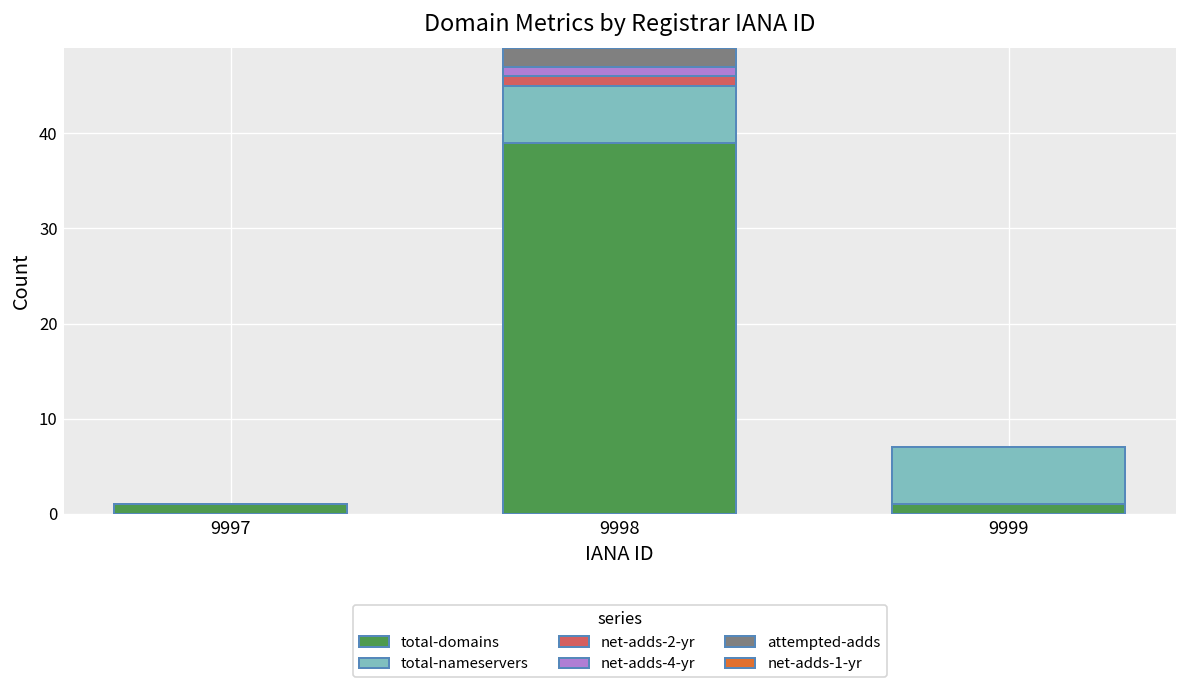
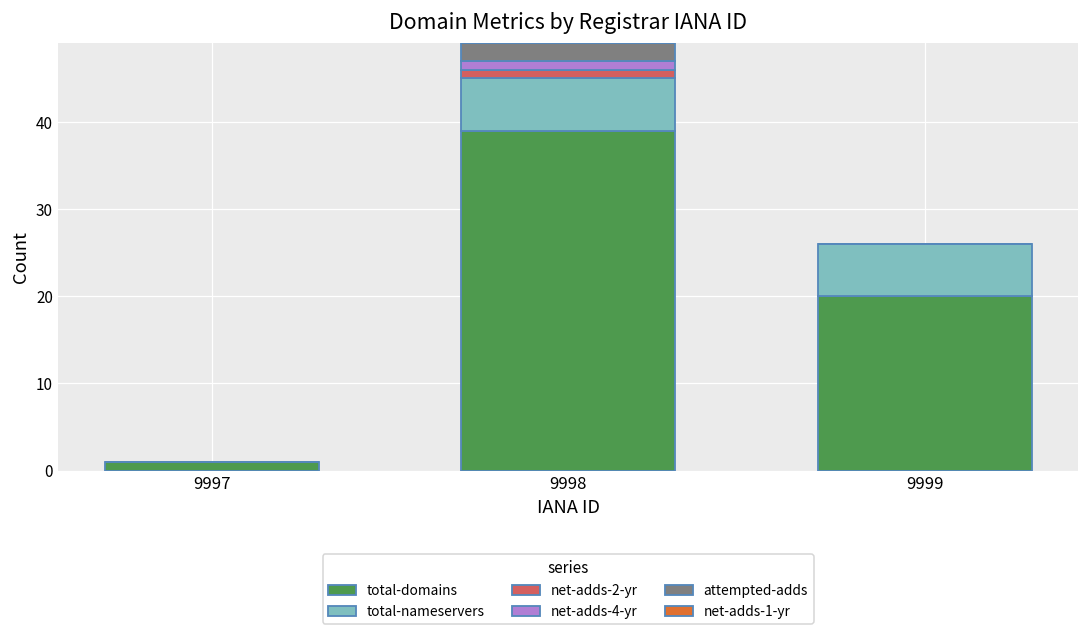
total-domains, 9999: 1 -> 20
